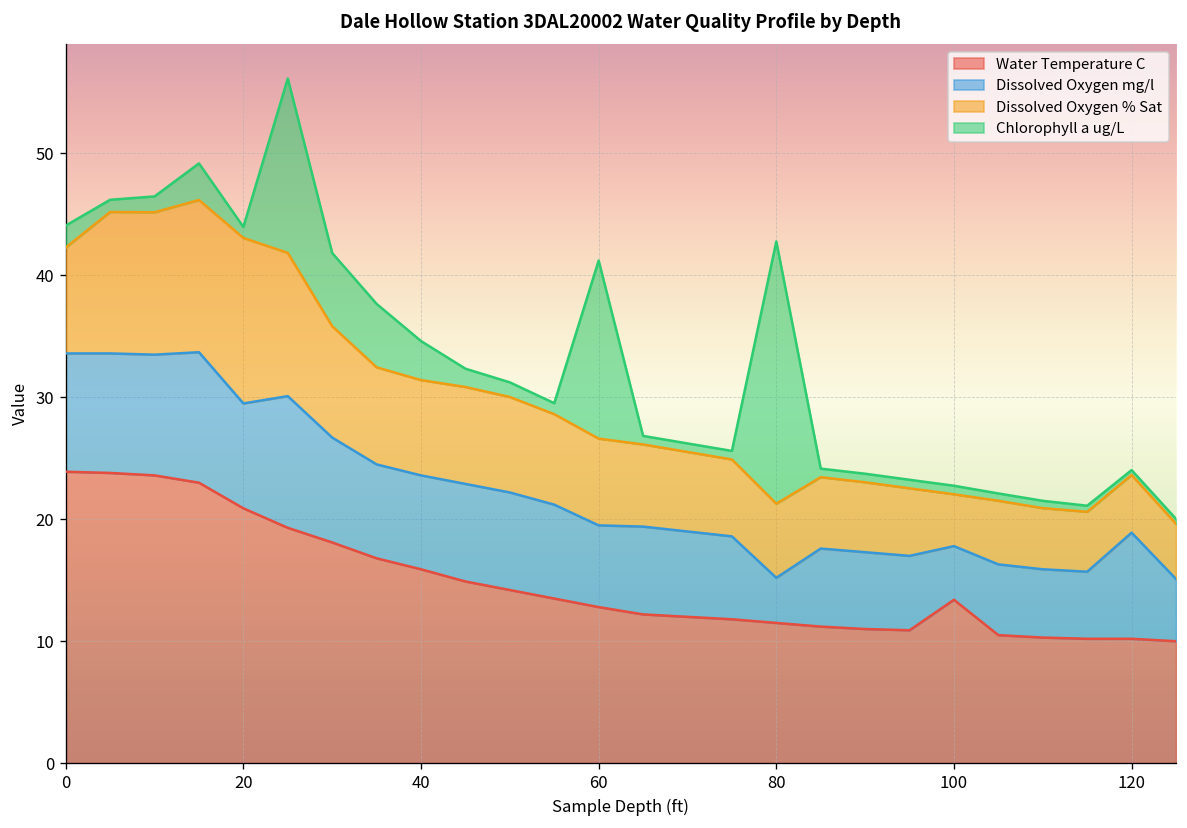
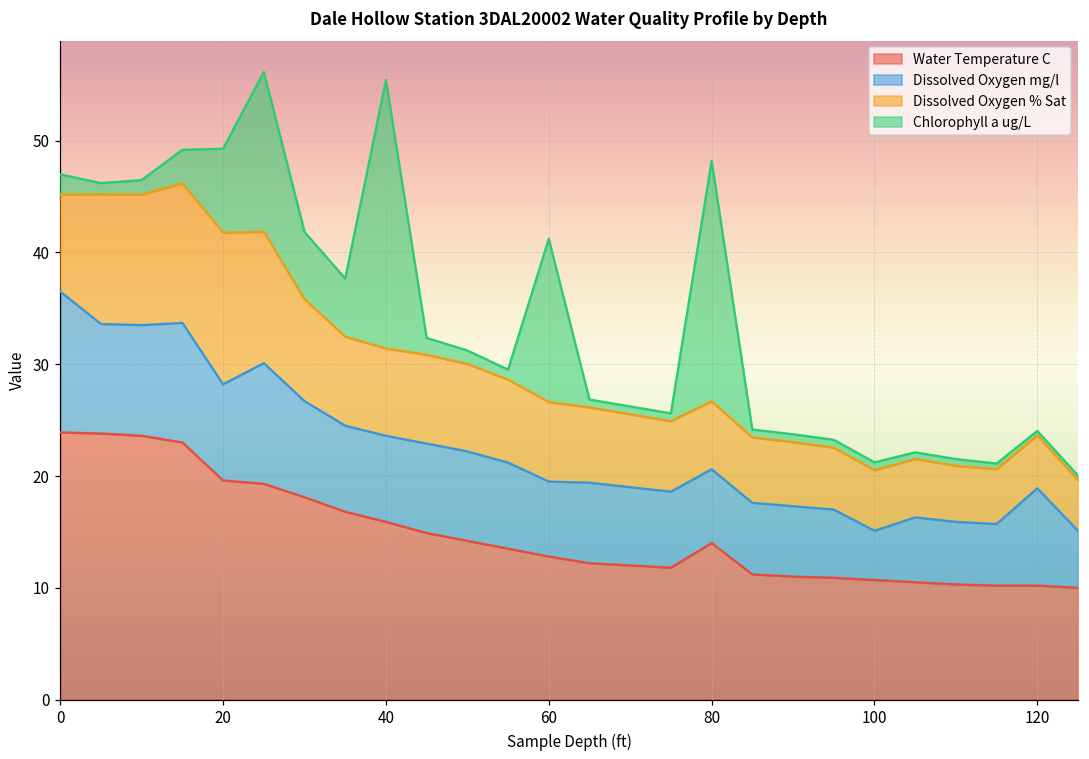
Dissolved Oxygen mg/l, 0: 9.7 -> 12.6
Water Temperature C, 20: 20.9 -> 19.6
Chlorophyll a ug/L, 20: 0.9 -> 7.5
Chlorophyll a ug/L, 40: 3.2 -> 24.0
Water Temperature C, 80: 11.5 -> 14.0
Dissolved Oxygen mg/l, 80: 3.7 -> 6.6
Water Temperature C, 100: 13.4 -> 10.7
Dissolved Oxygen % Sat, 100: 4.3 -> 5.4
